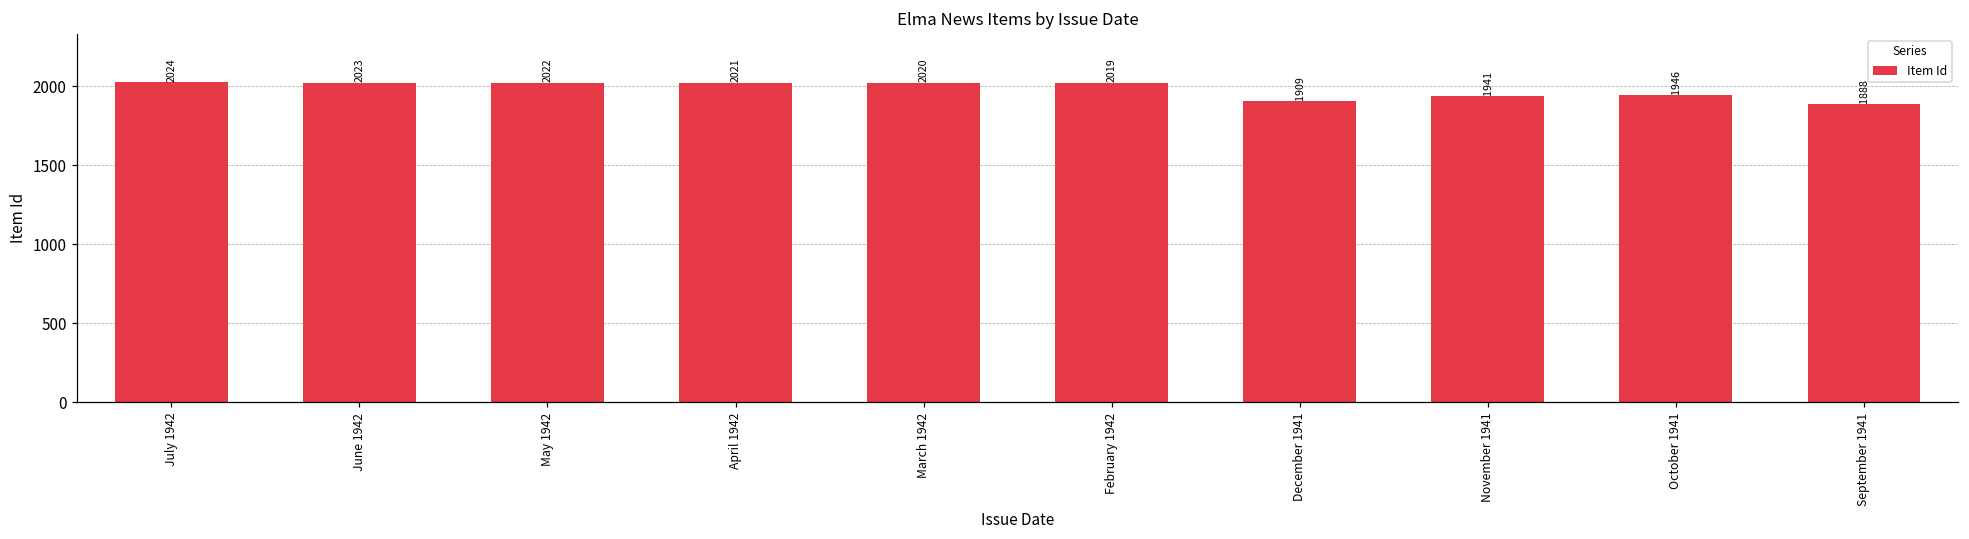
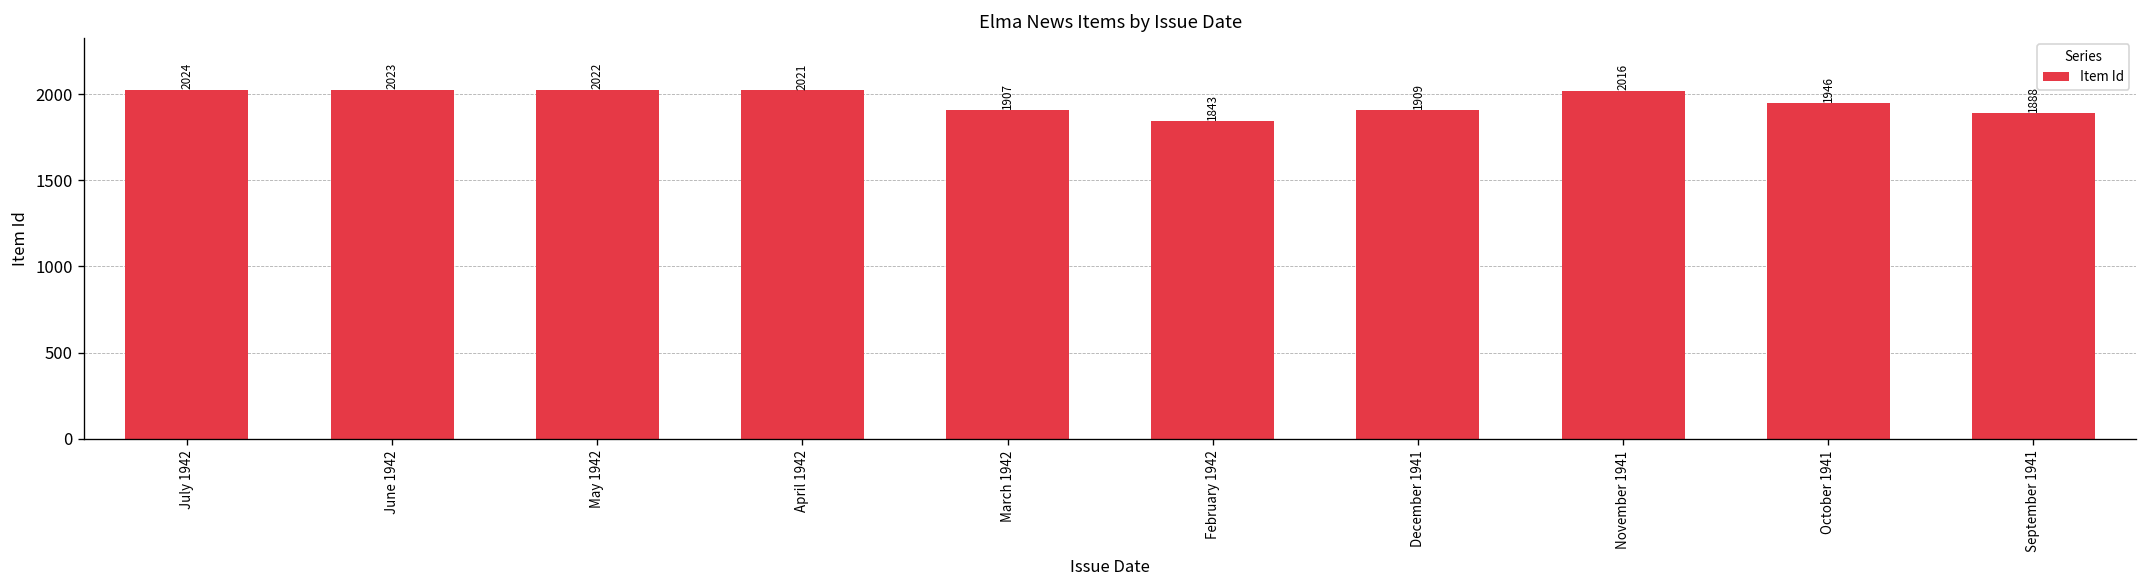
March 1942: 2020 -> 1907
February 1942: 2019 -> 1843
November 1941: 1941 -> 2016
